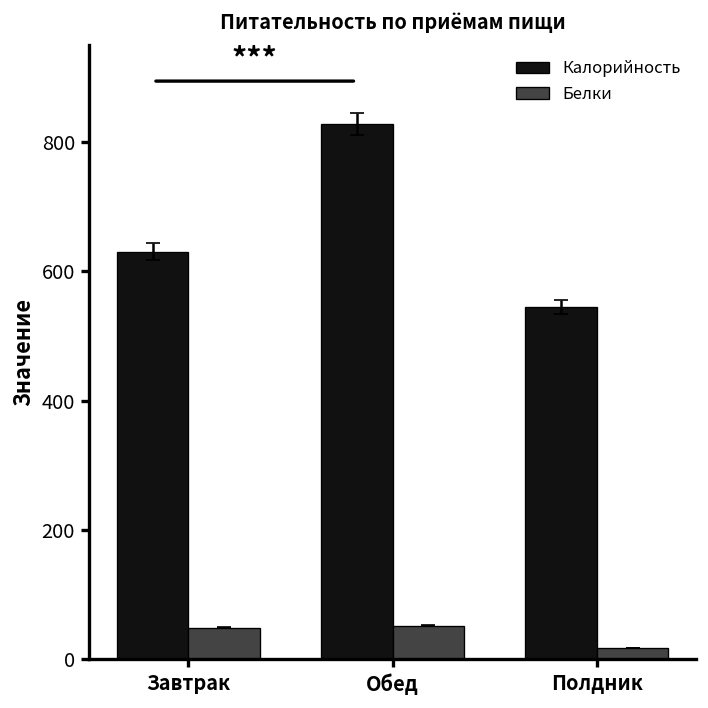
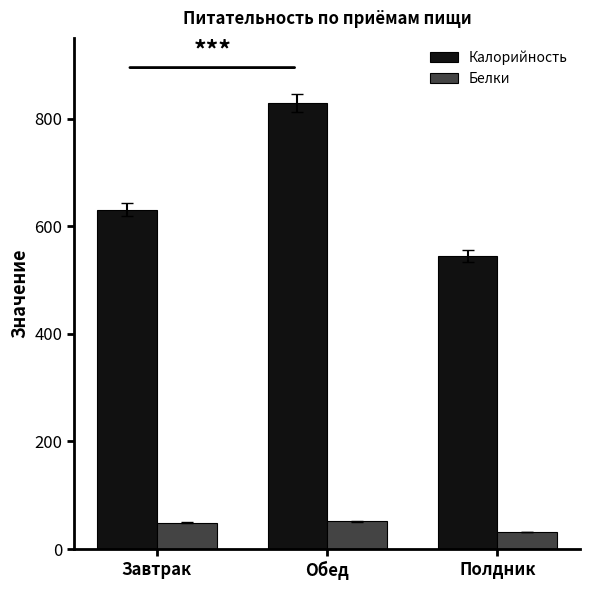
Белки, Полдник: 20 -> 30
